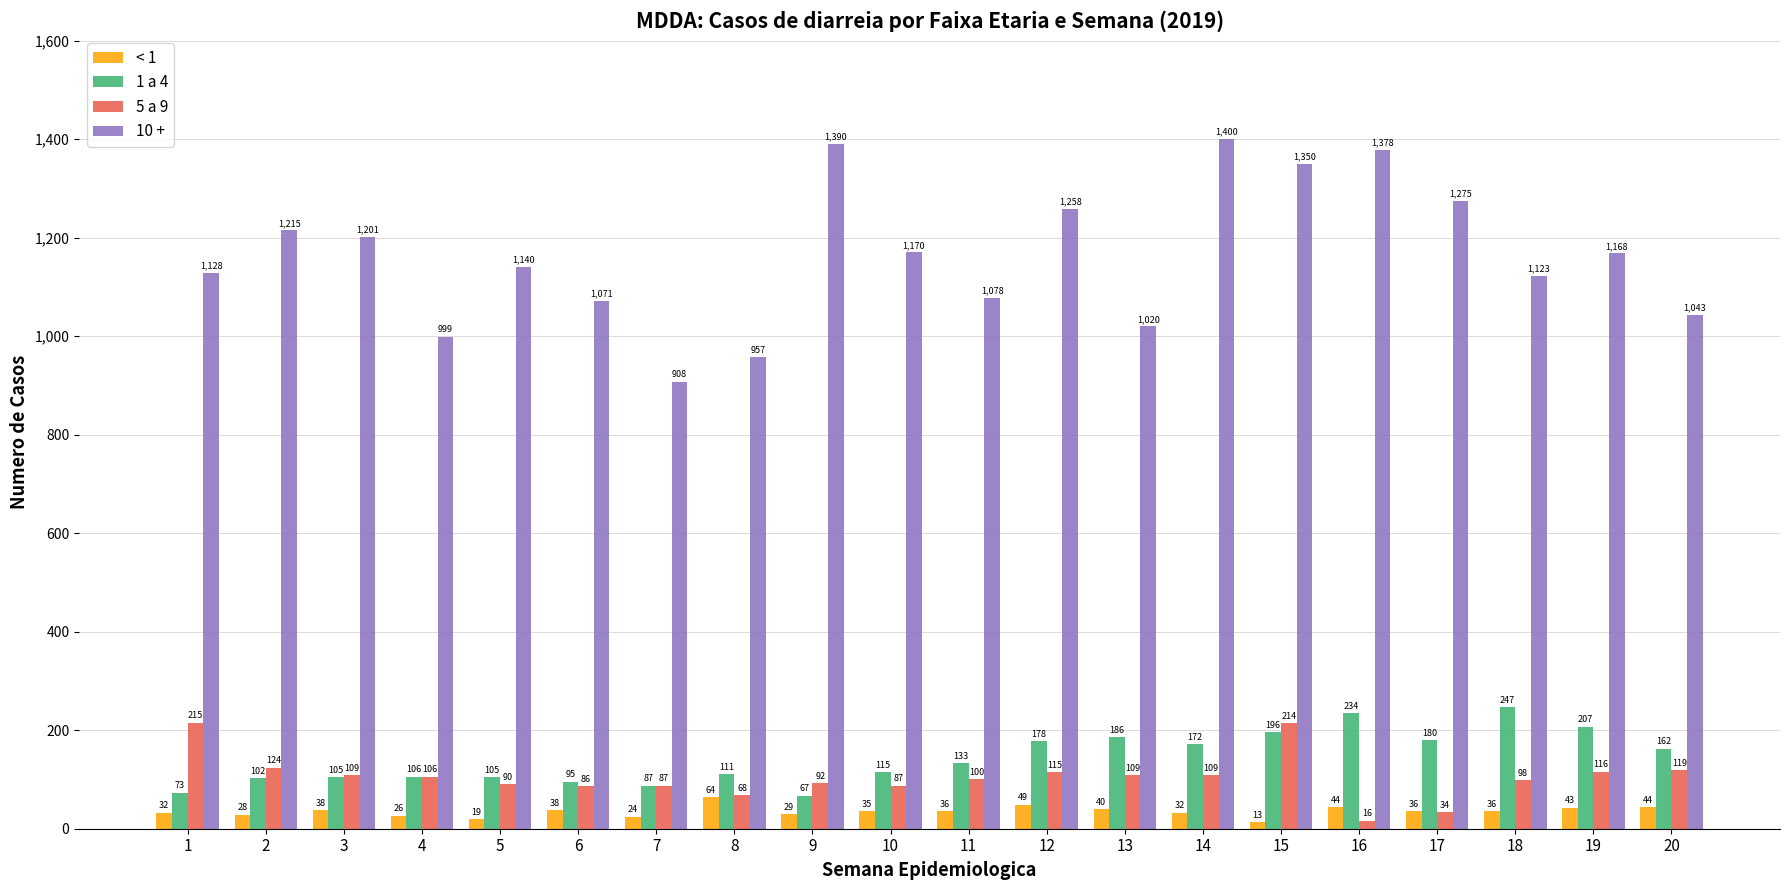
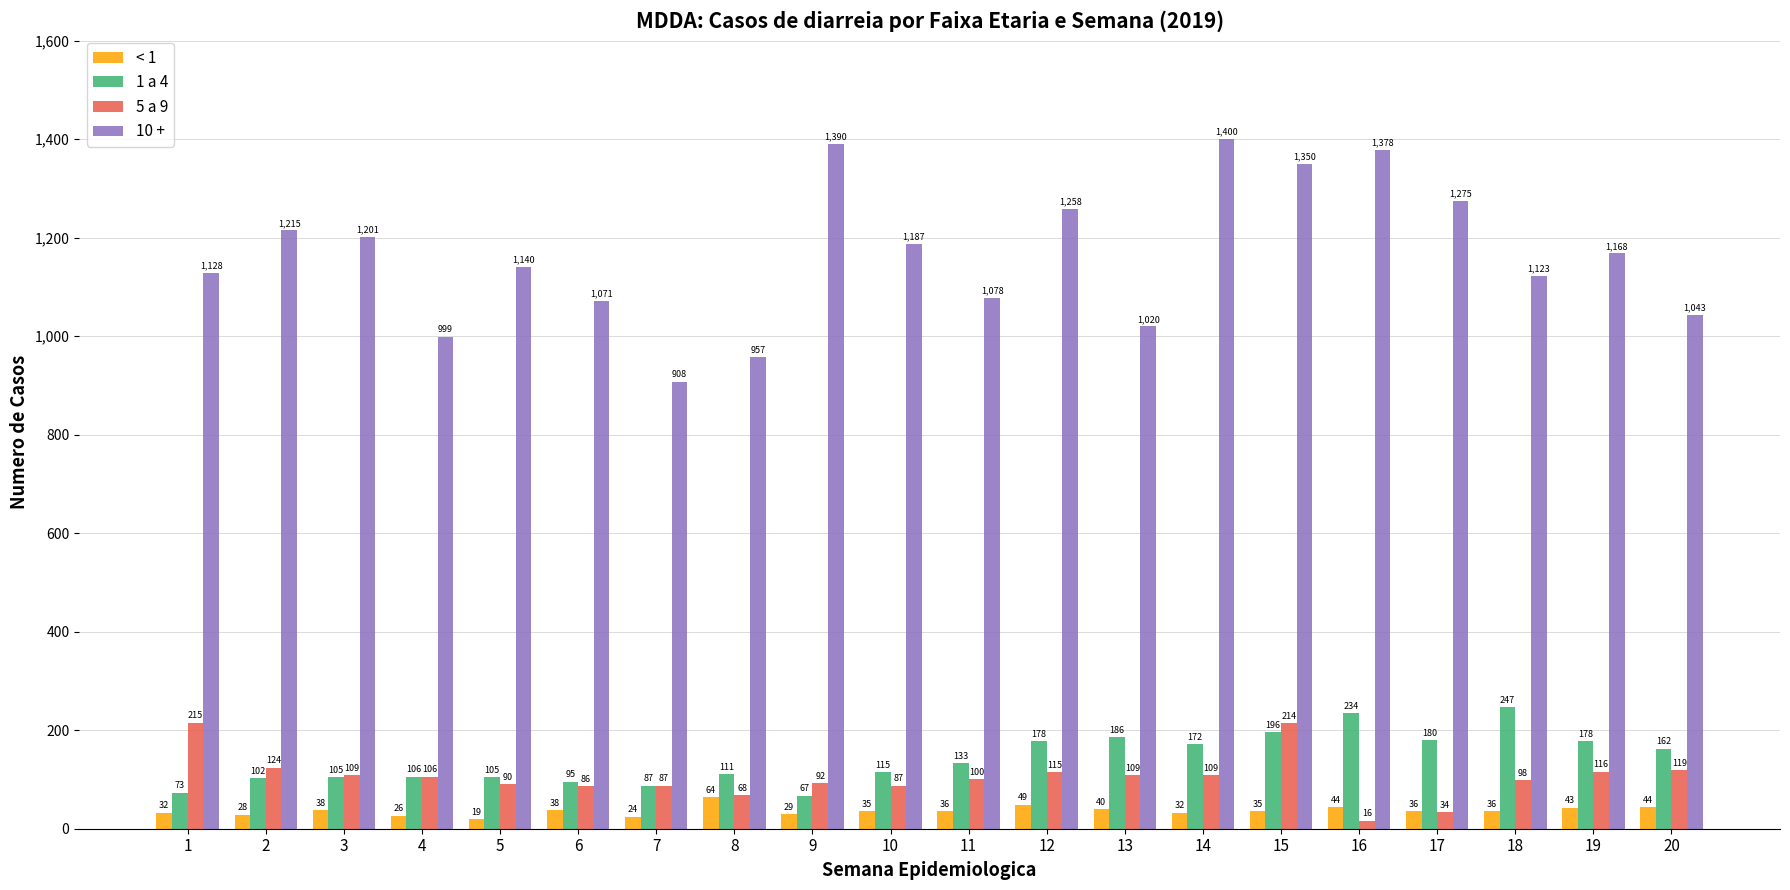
10 +, 10: 1,170 -> 1,187
< 1, 15: 13 -> 35
1 a 4, 19: 207 -> 178
